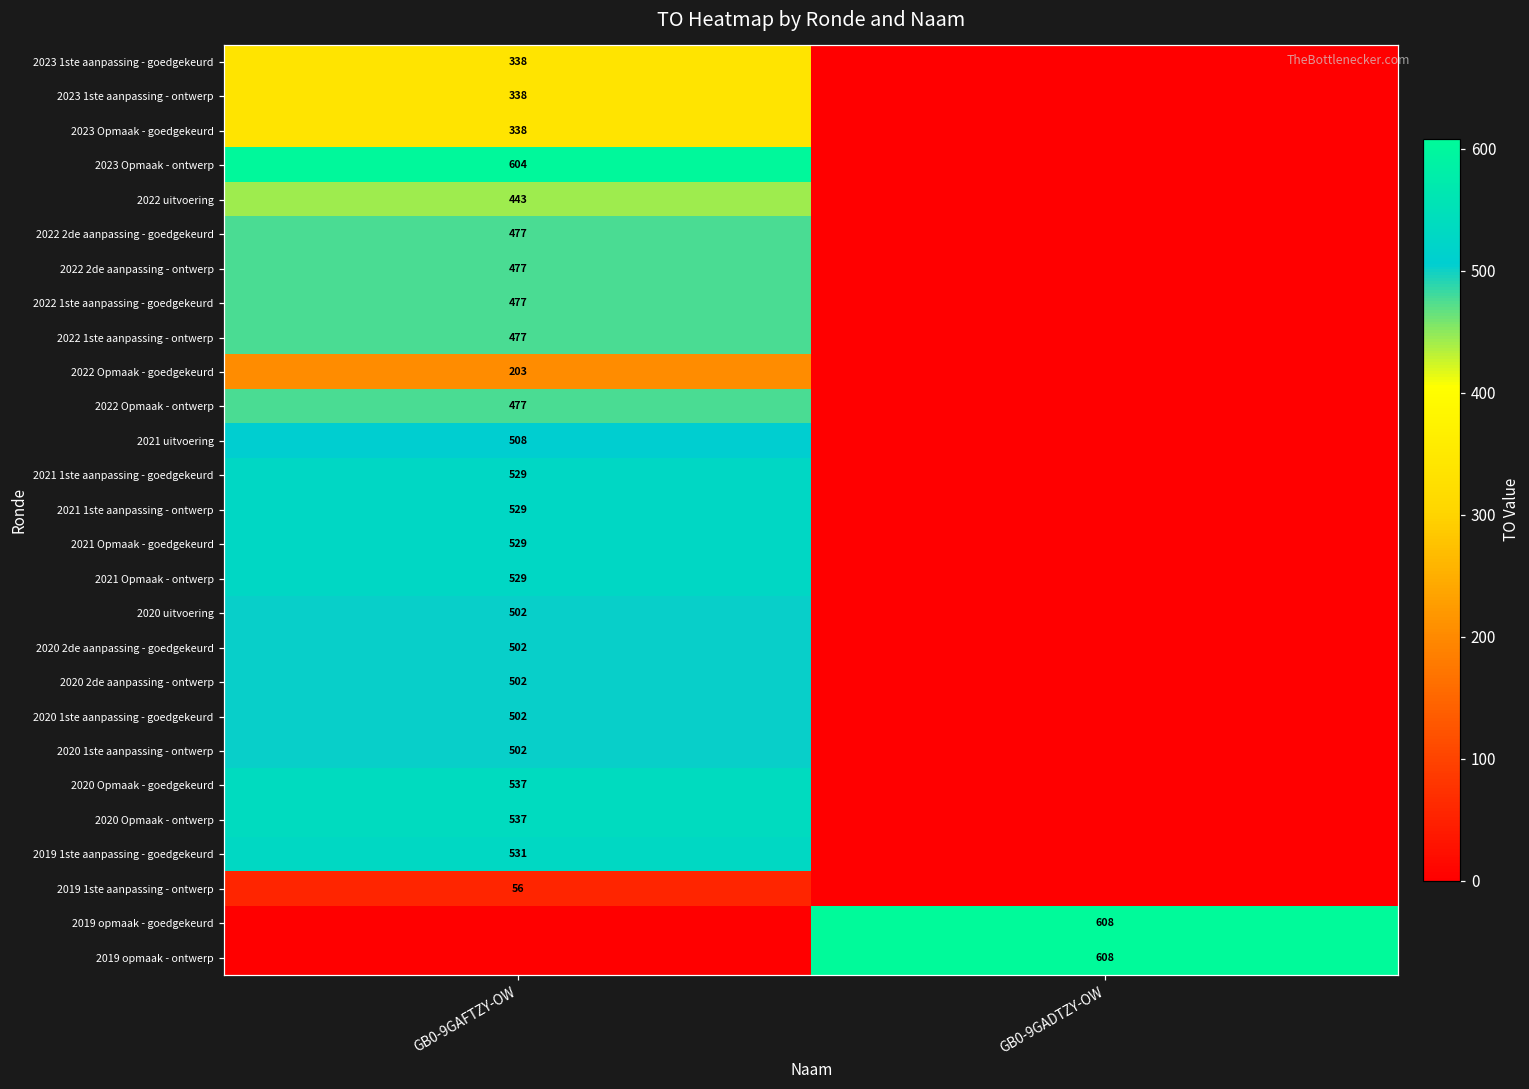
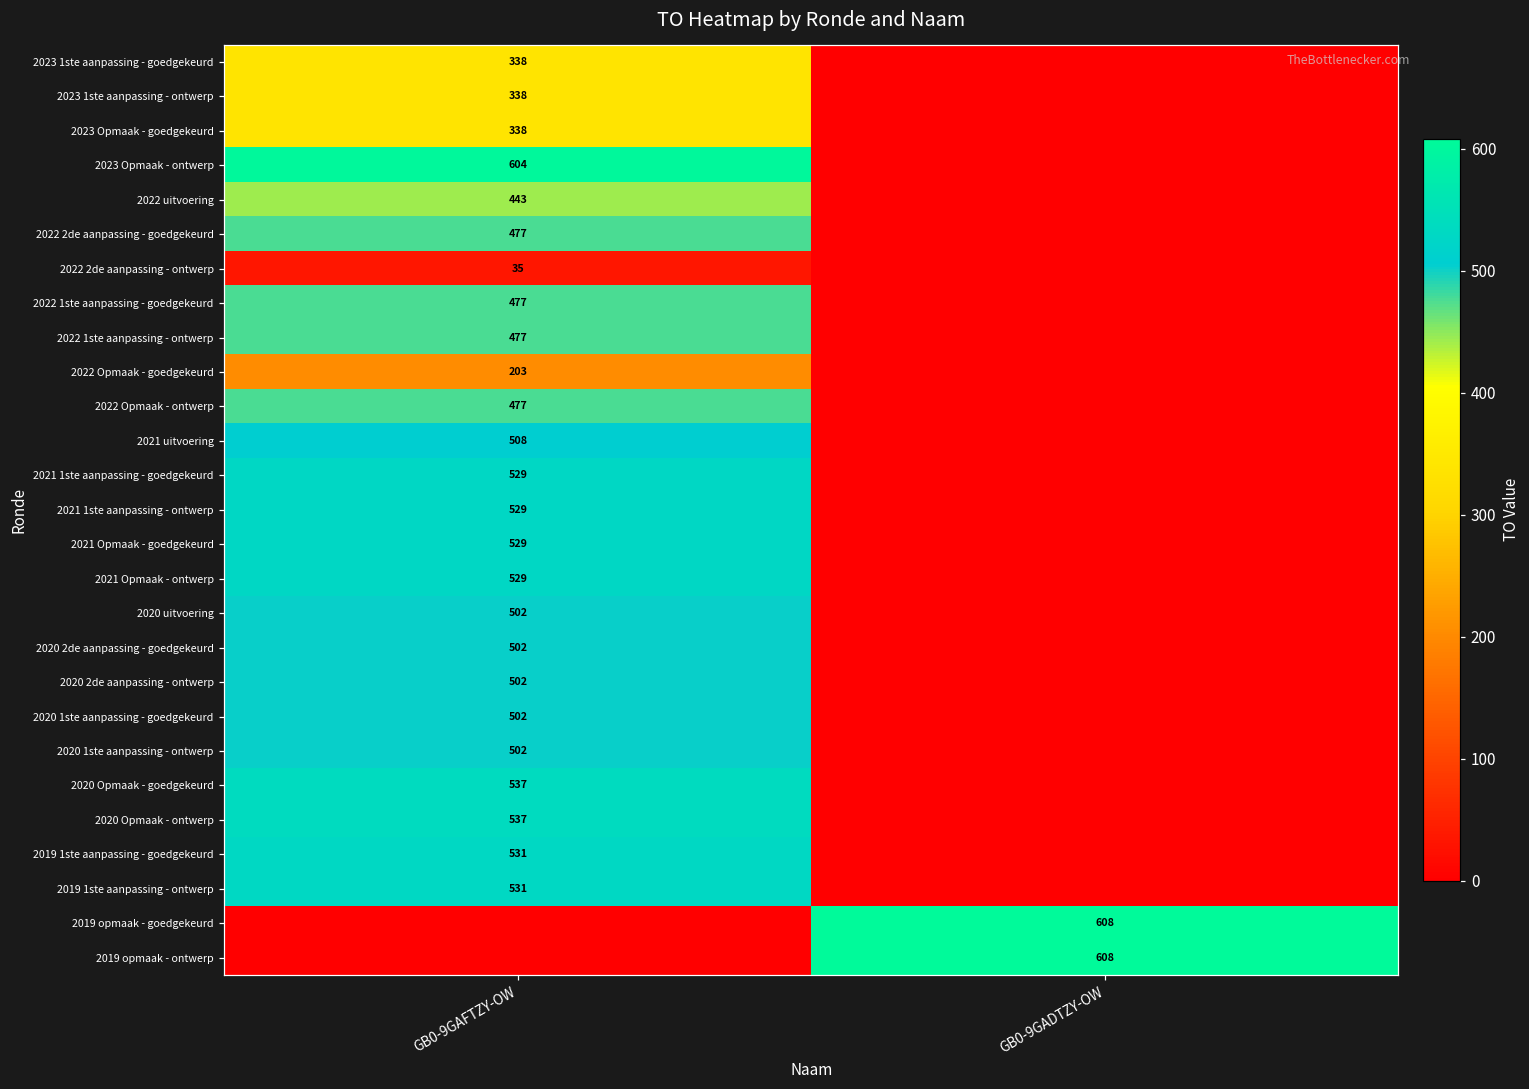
2022 2de aanpassing - ontwerp, GB0-9GAFTZY-OW: 477 -> 35
2019 1ste aanpassing - ontwerp, GB0-9GAFTZY-OW: 56 -> 531
